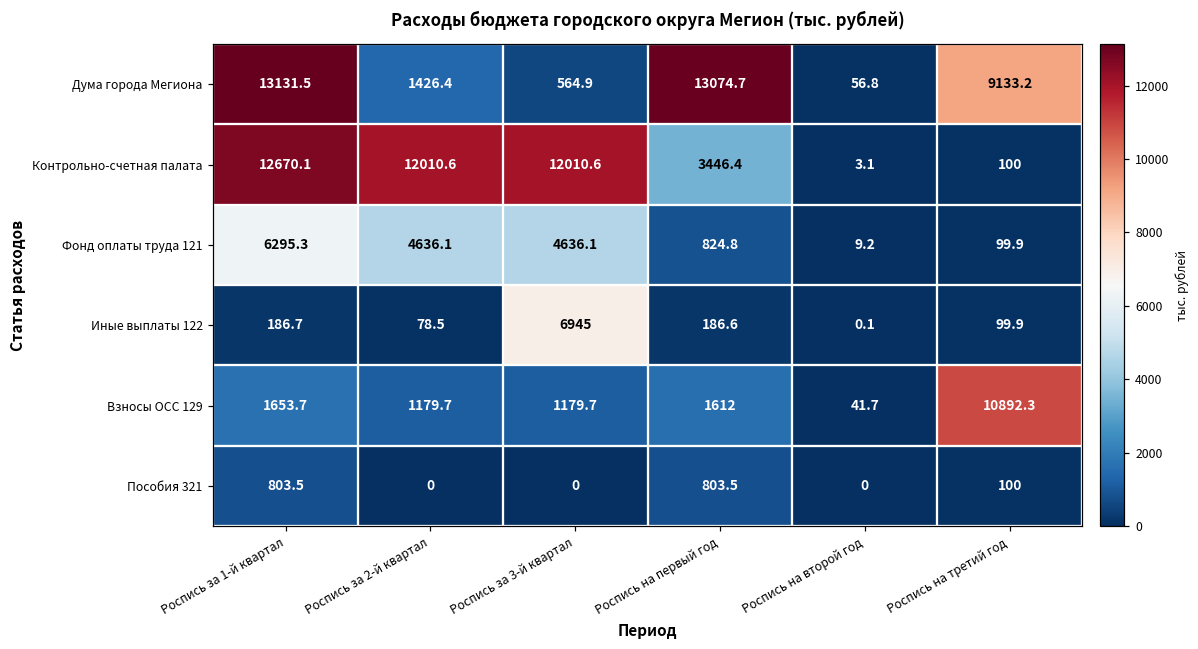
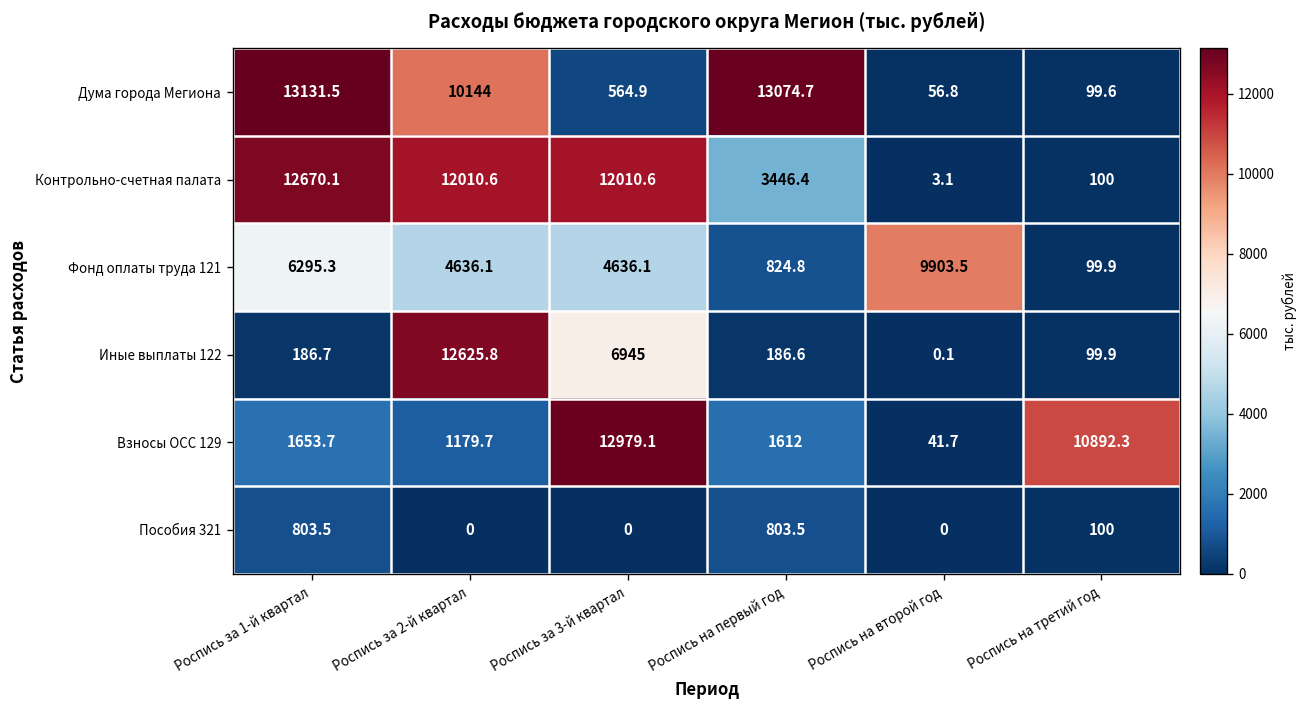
Дума города Мегиона, Роспись за 2-й квартал: 1426.4 -> 10144
Дума города Мегиона, Роспись на третий год: 9133.2 -> 99.6
Фонд оплаты труда 121, Роспись на второй год: 9.2 -> 9903.5
Иные выплаты 122, Роспись за 2-й квартал: 78.5 -> 12625.8
Взносы ОСС 129, Роспись за 3-й квартал: 1179.7 -> 12979.1
